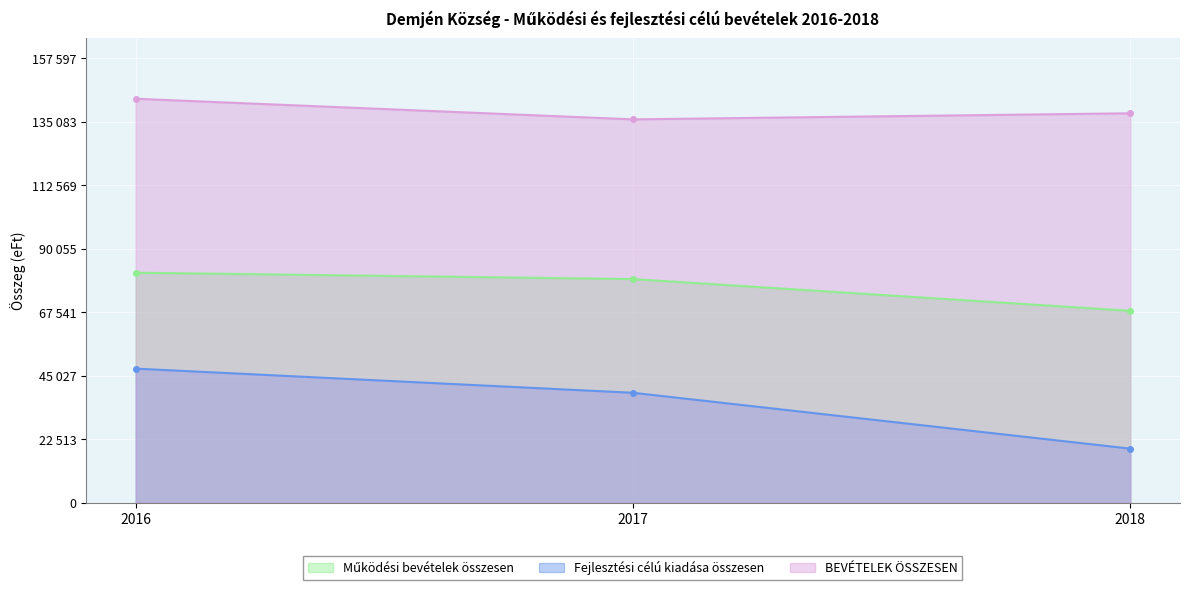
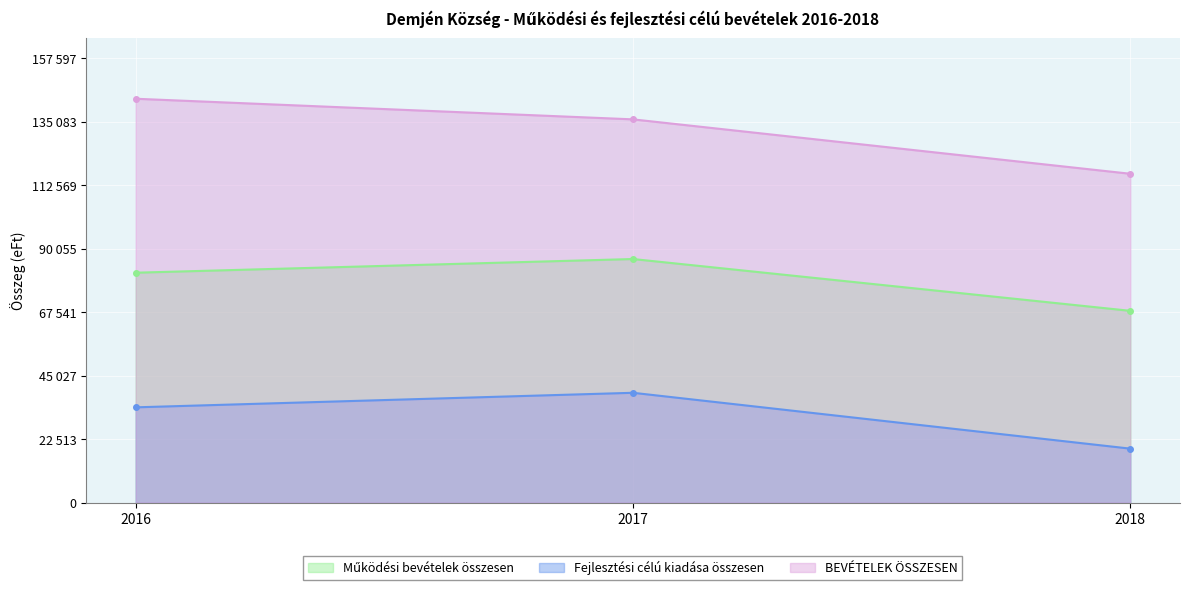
Fejlesztési célú kiadása összesen, 2016: 48000 -> 34000
Működési bevételek összesen, 2017: 79000 -> 86000
BEVÉTELEK ÖSSZESEN, 2018: 138000 -> 117000
